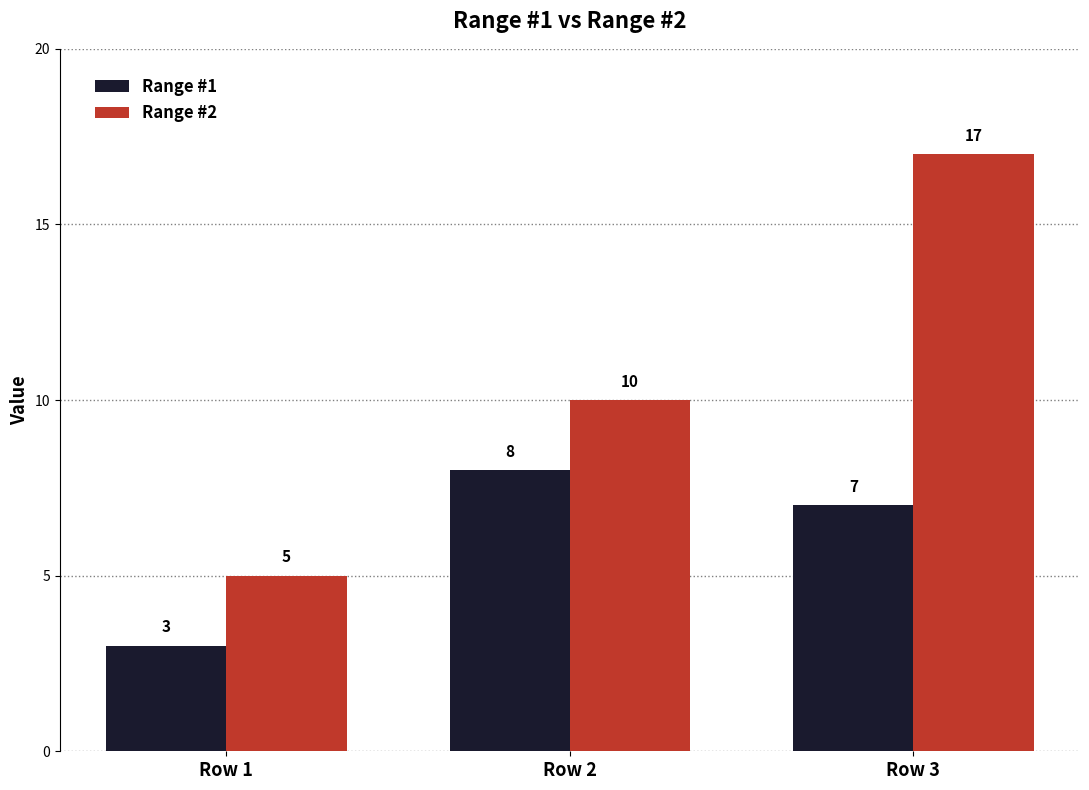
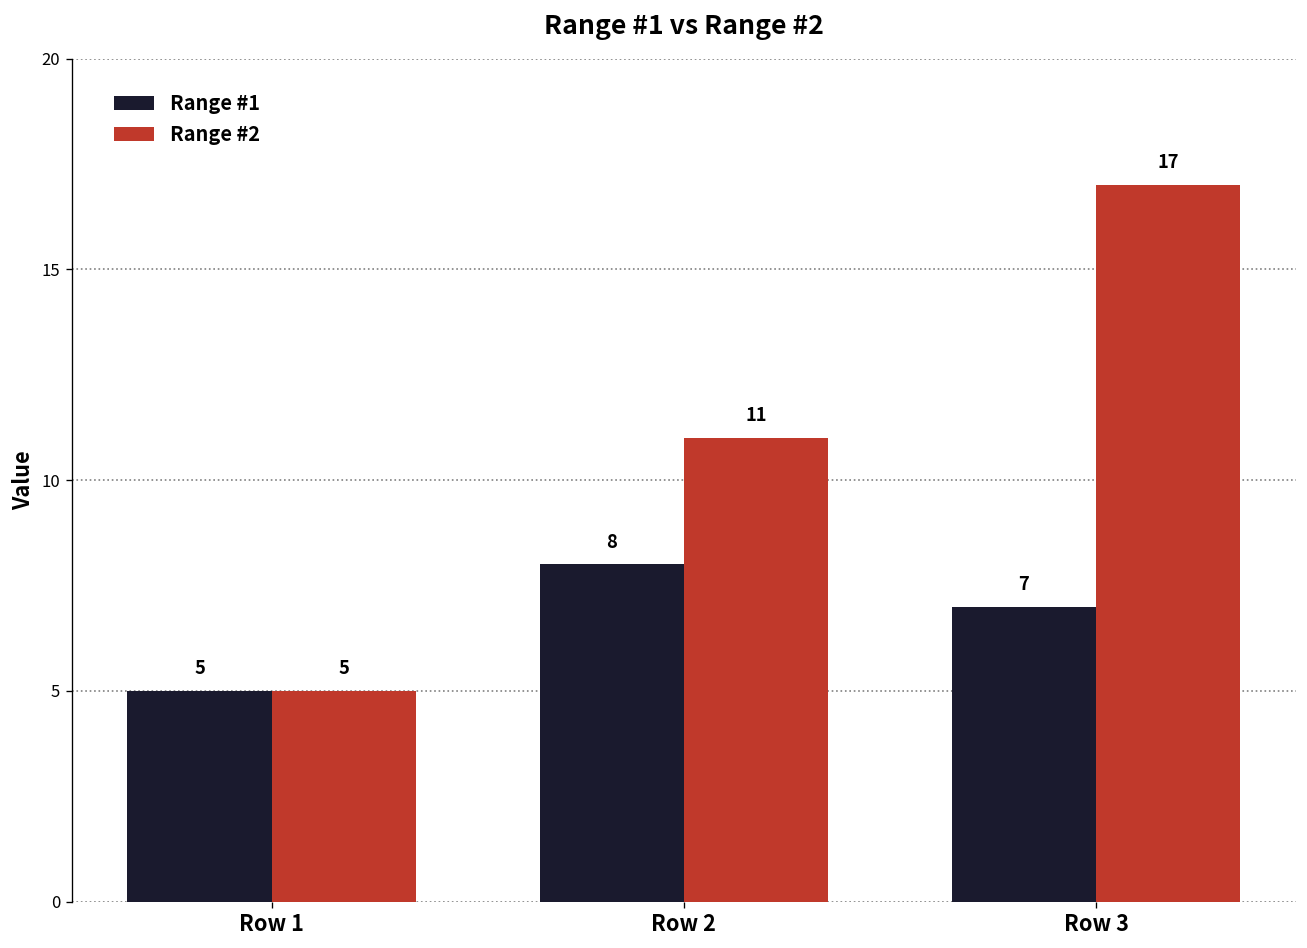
Range #1, Row 1: 3 -> 5
Range #2, Row 2: 10 -> 11
